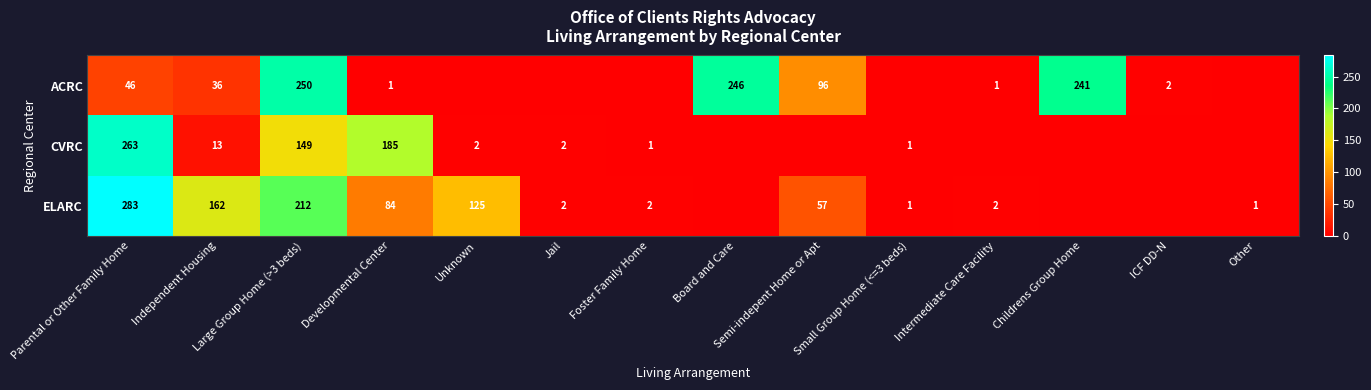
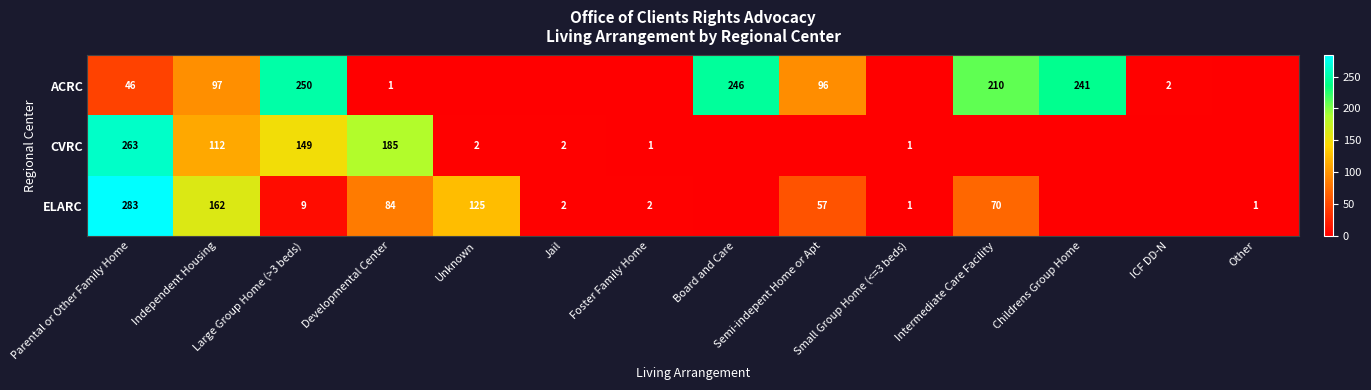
ACRC, Independent Housing: 36 -> 97
ACRC, Intermediate Care Facility: 1 -> 210
CVRC, Independent Housing: 13 -> 112
ELARC, Large Group Home (>3 beds): 212 -> 9
ELARC, Intermediate Care Facility: 2 -> 70
